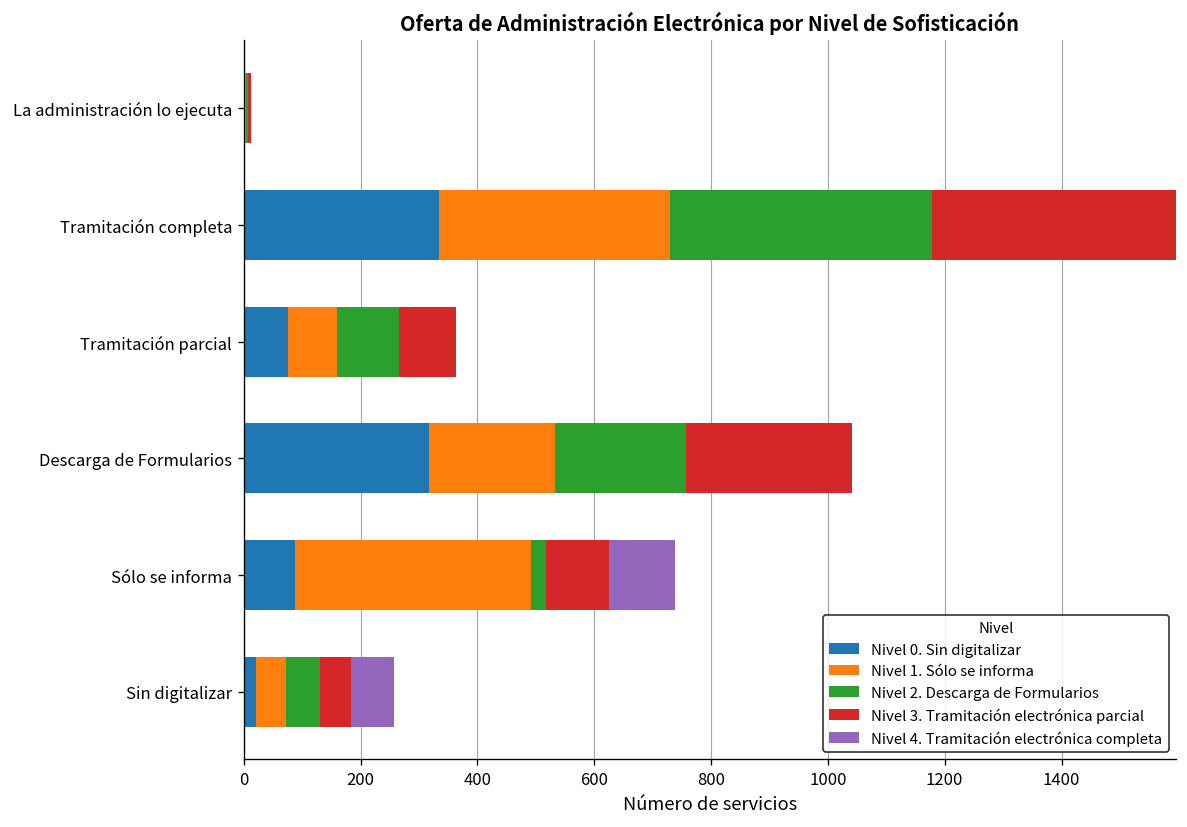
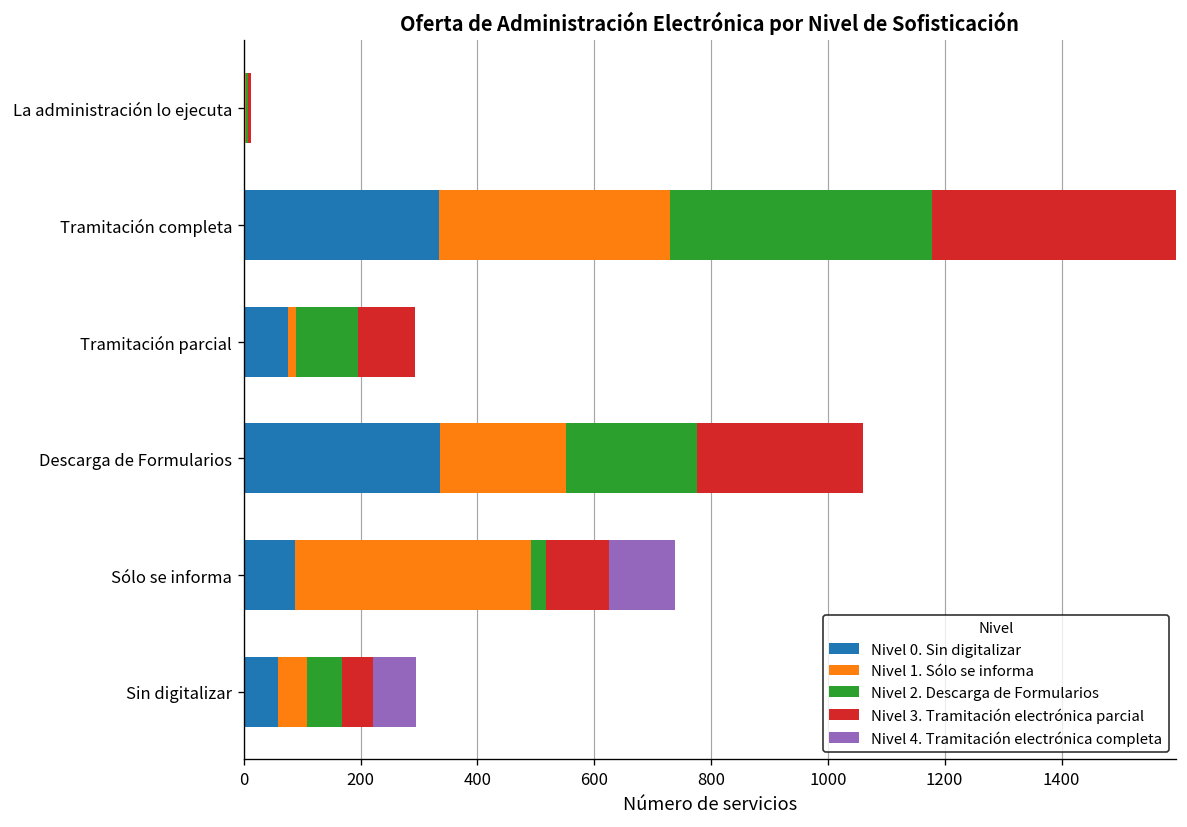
Nivel 1. Sólo se informa, Tramitación parcial: 80 -> 10
Nivel 0. Sin digitalizar, Descarga de Formularios: 320 -> 340
Nivel 0. Sin digitalizar, Sin digitalizar: 20 -> 60
